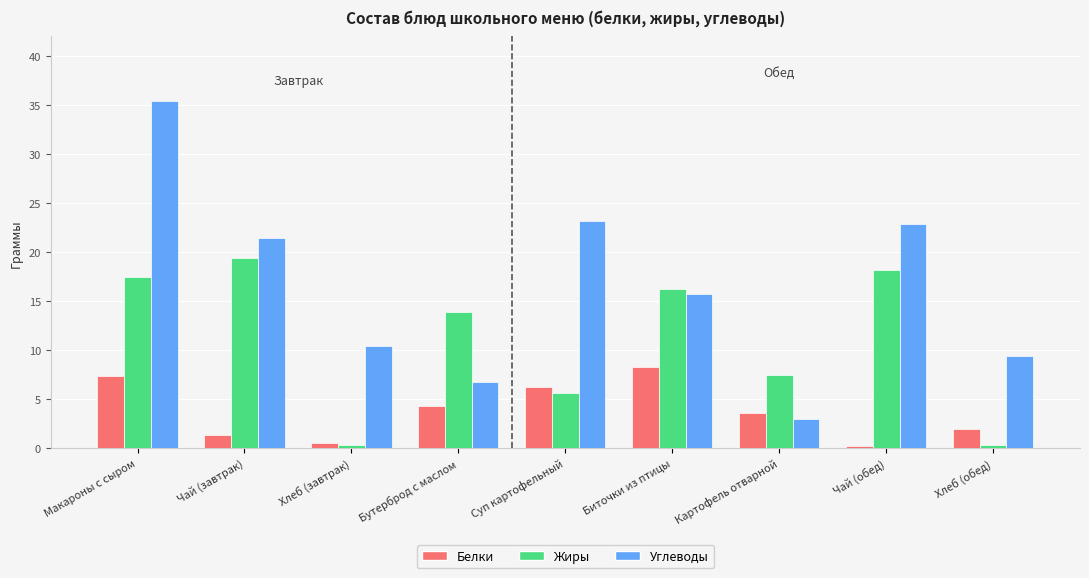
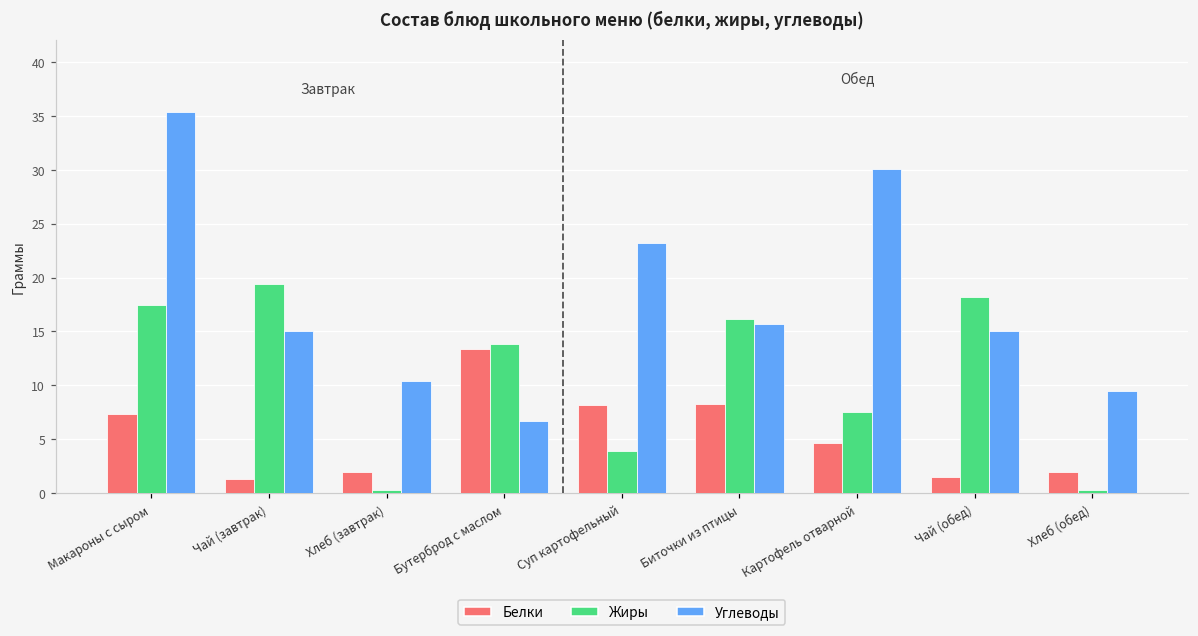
Углеводы, Чай (завтрак): 21 -> 15
Белки, Хлеб (завтрак): 0 -> 2
Белки, Бутерброд с маслом: 4 -> 13
Белки, Суп картофельный: 6 -> 8
Жиры, Суп картофельный: 6 -> 4
Белки, Картофель отварной: 4 -> 5
Углеводы, Картофель отварной: 3 -> 30
Белки, Чай (обед): 0 -> 2
Углеводы, Чай (обед): 23 -> 15
